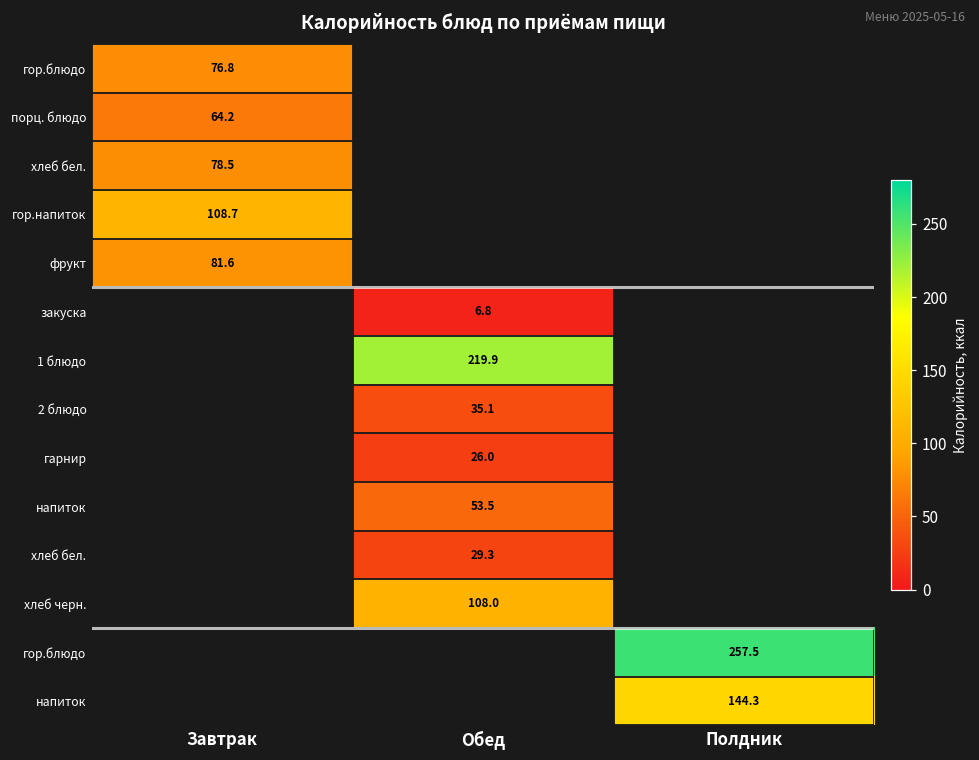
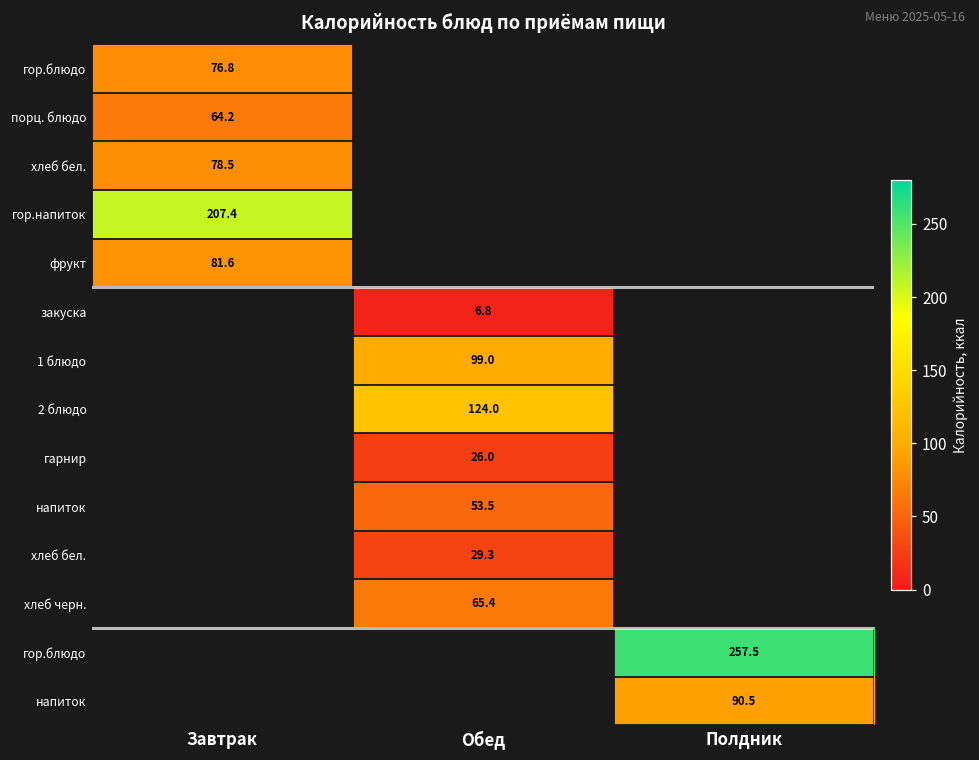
гор.напиток, Завтрак: 108.7 -> 207.4
1 блюдо, Обед: 219.9 -> 99.0
2 блюдо, Обед: 35.1 -> 124.0
хлеб черн., Обед: 108.0 -> 65.4
напиток, Полдник: 144.3 -> 90.5
